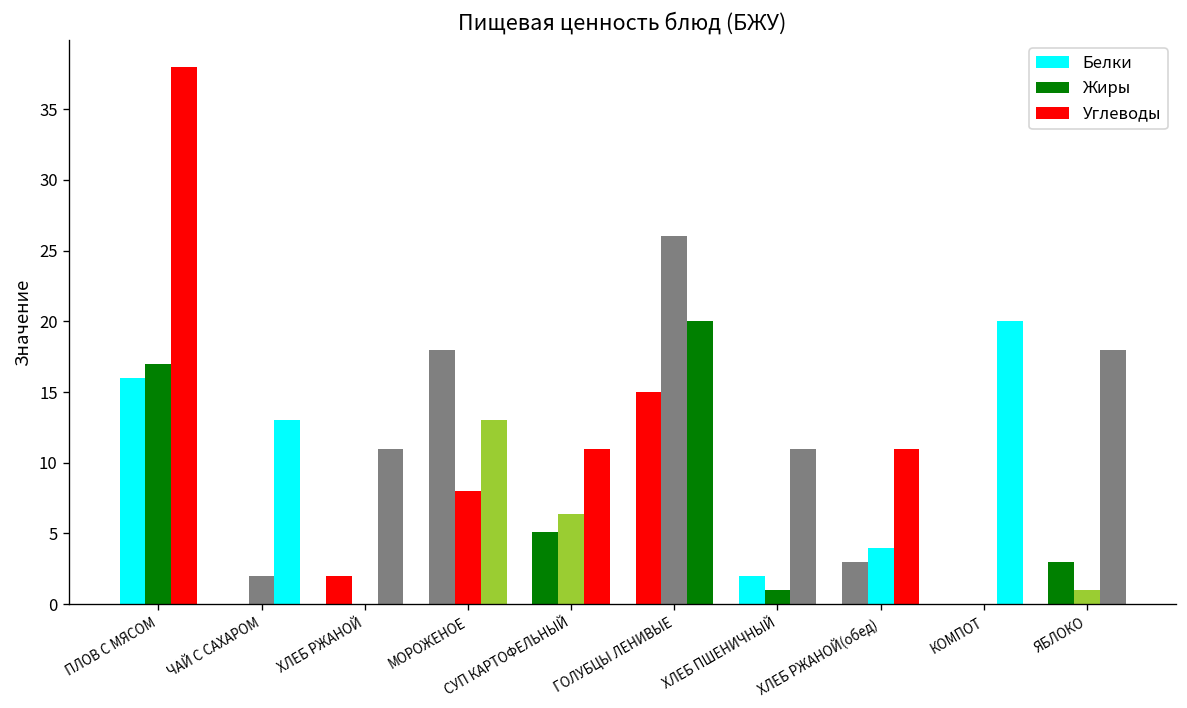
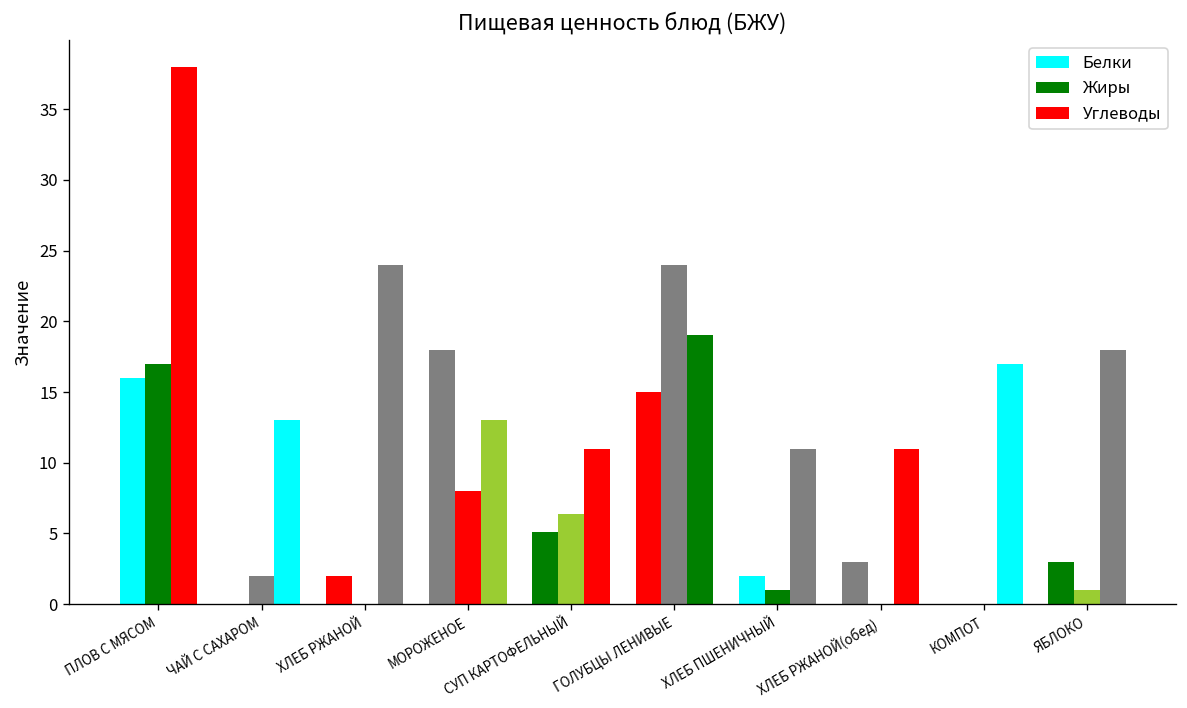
Углеводы, ХЛЕБ РЖАНОЙ: 11 -> 24
Жиры, ГОЛУБЦЫ ЛЕНИВЫЕ: 26 -> 24
Углеводы, ГОЛУБЦЫ ЛЕНИВЫЕ: 20 -> 19
Жиры, ХЛЕБ РЖАНОЙ(обед): 4 -> 0
Углеводы, КОМПОТ: 20 -> 17
